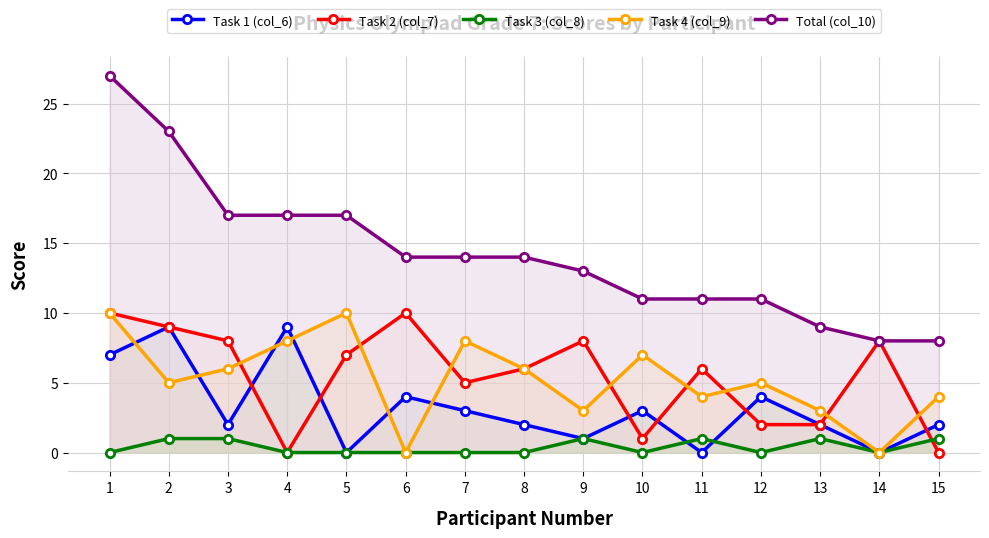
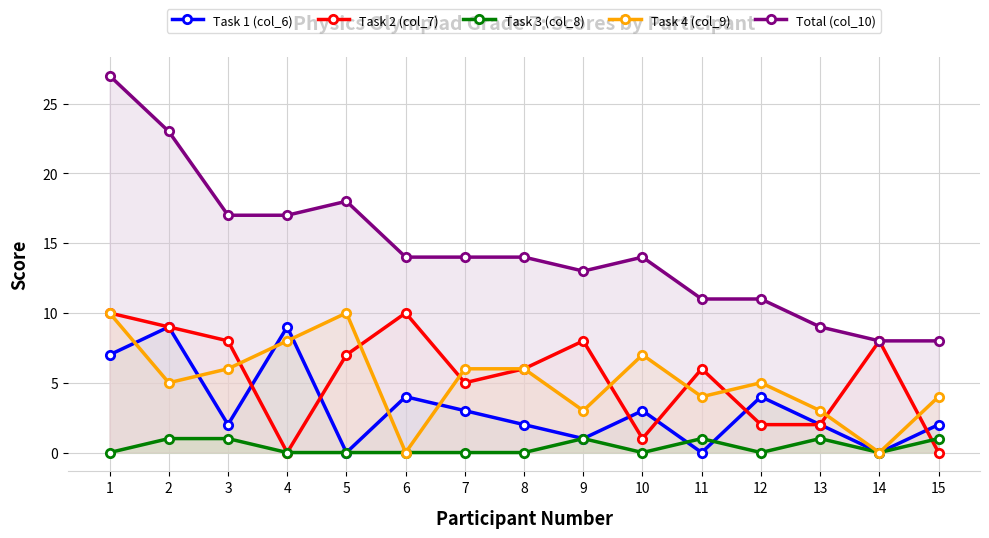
Total (col_10), 5: 17 -> 18
Task 4 (col_9), 7: 8 -> 6
Total (col_10), 10: 11 -> 14
